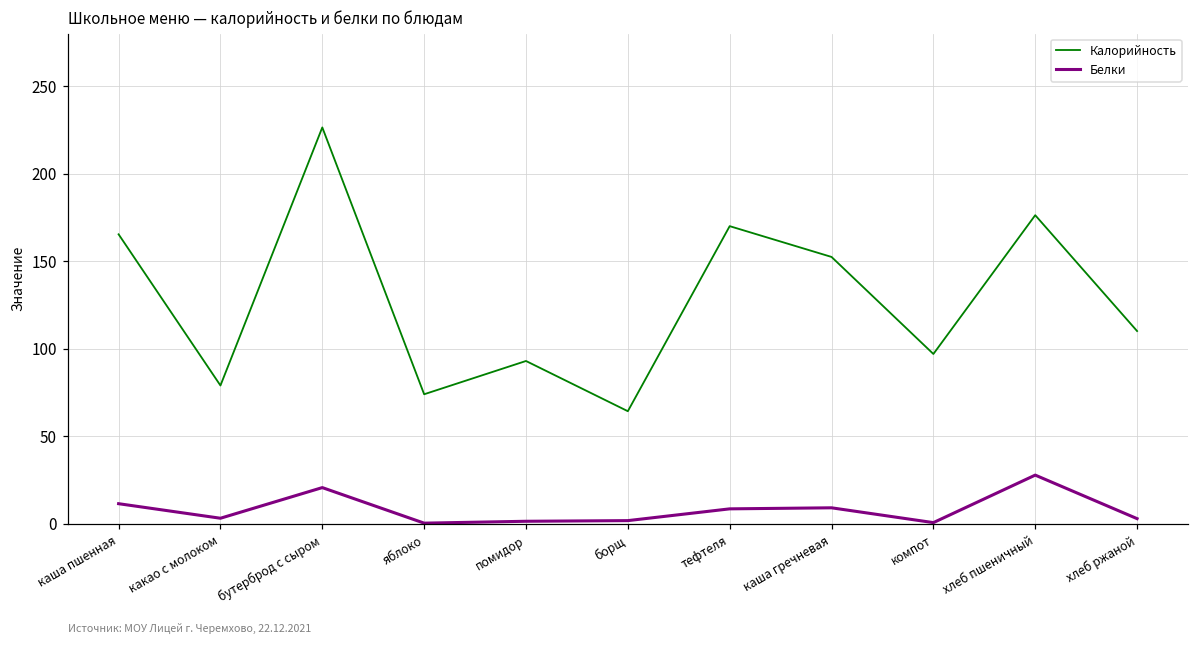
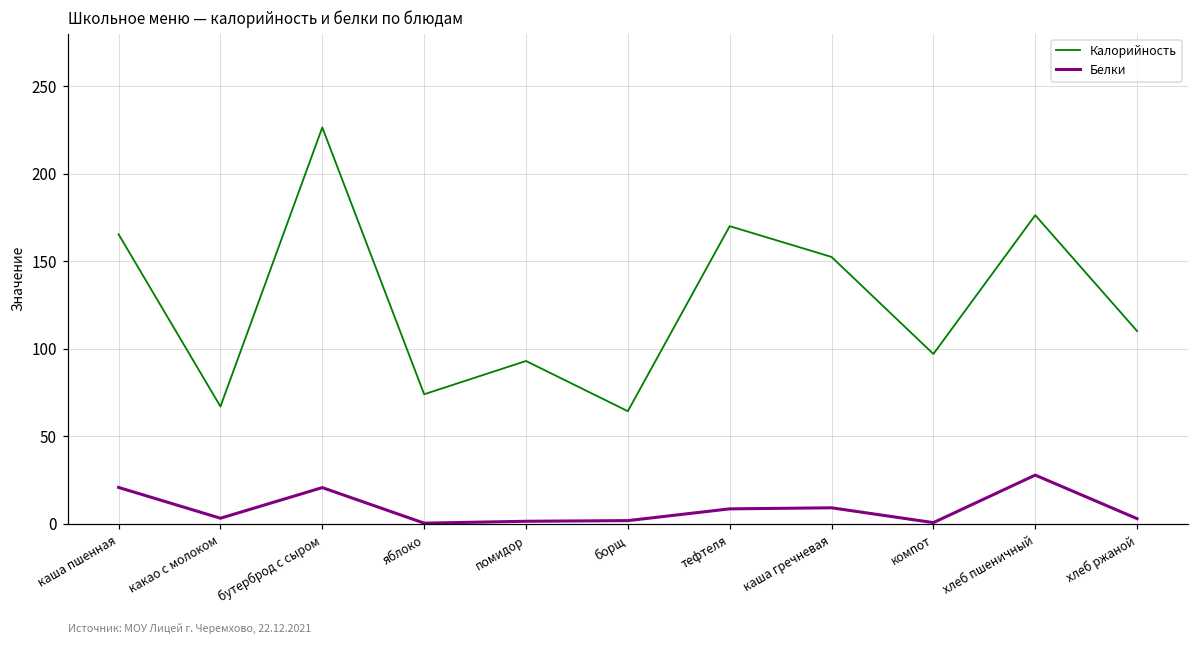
Белки, каша пшенная: 12 -> 21
Калорийность, какао с молоком: 79 -> 67
